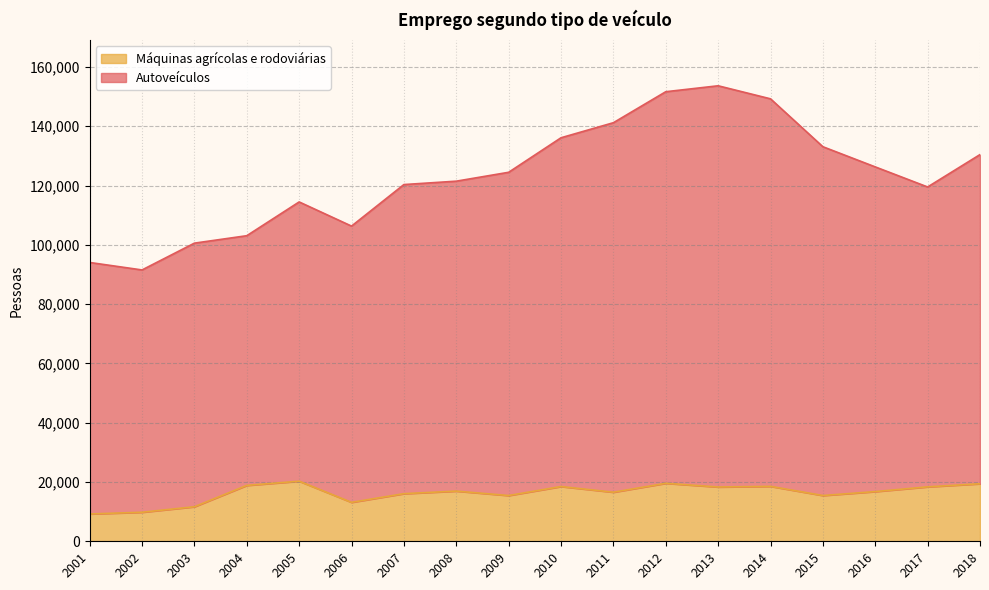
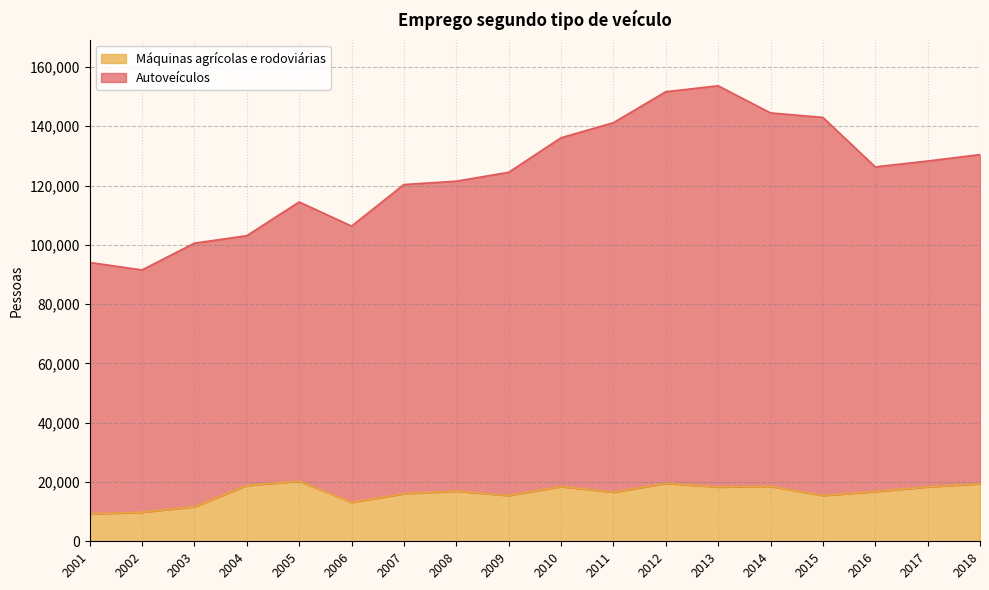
Autoveículos, 2014: 131,000 -> 126,000
Autoveículos, 2015: 118,000 -> 128,000
Autoveículos, 2017: 101,000 -> 110,000
